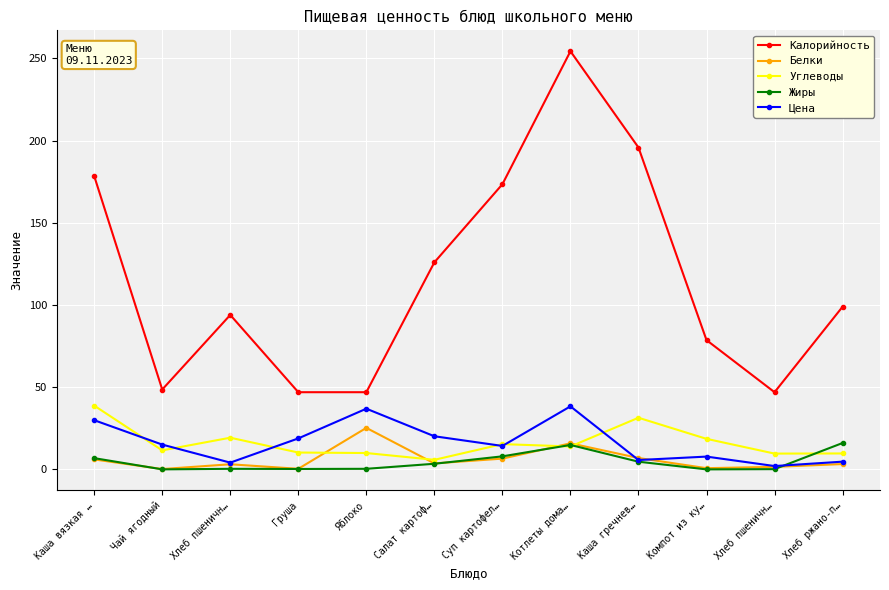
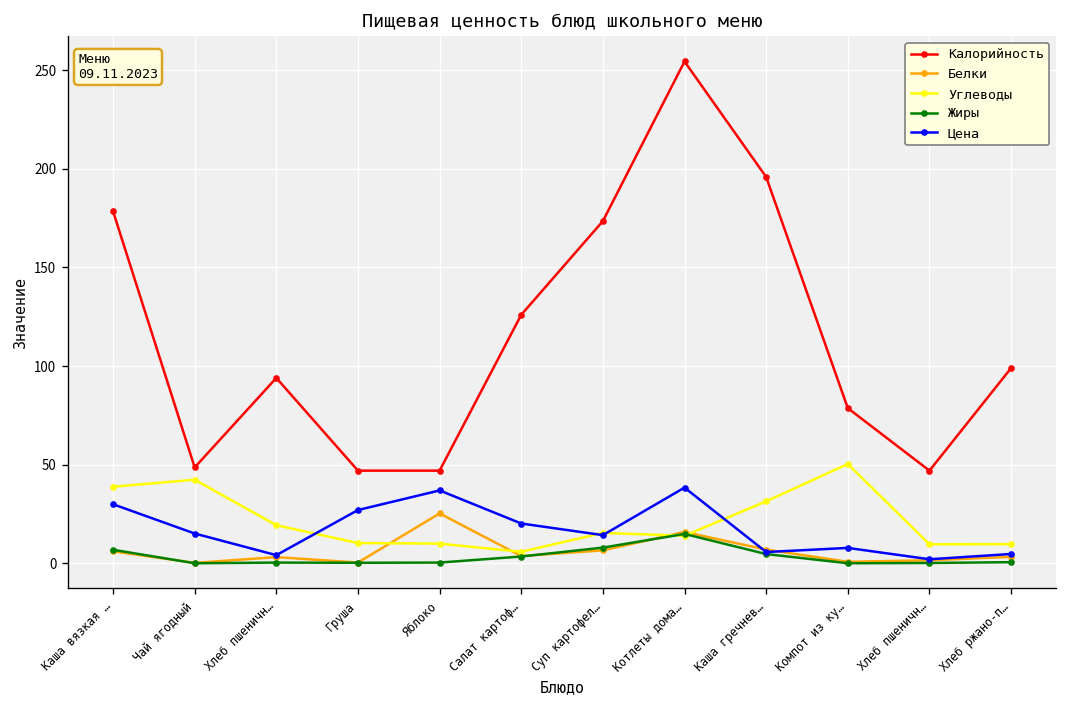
Углеводы, Чай ягодный: 12 -> 42
Цена, Груша: 19 -> 27
Углеводы, Компот из ку…: 19 -> 50
Жиры, Хлеб ржано-п…: 16 -> 1
